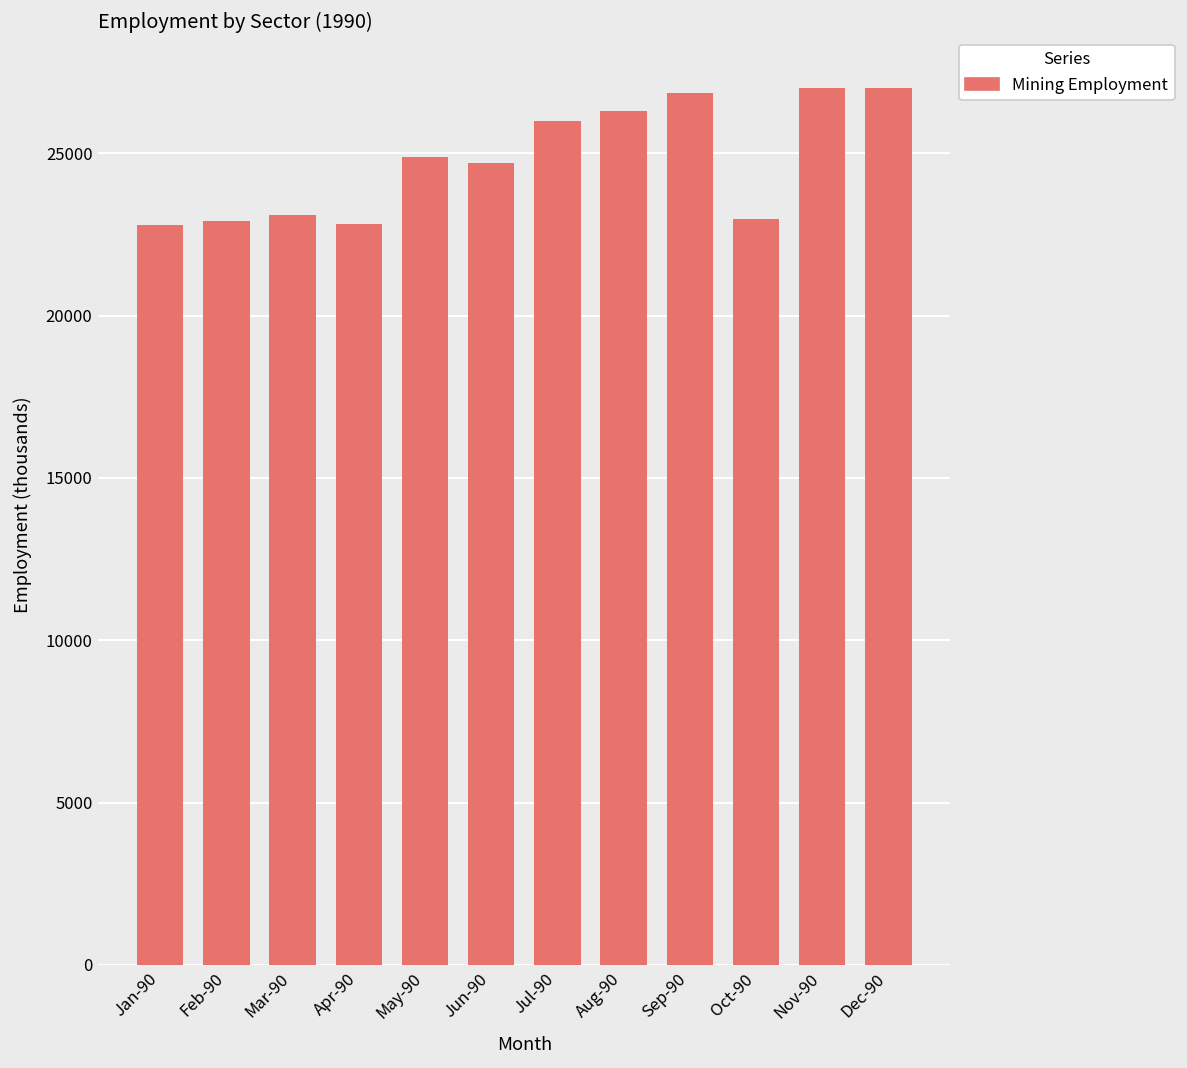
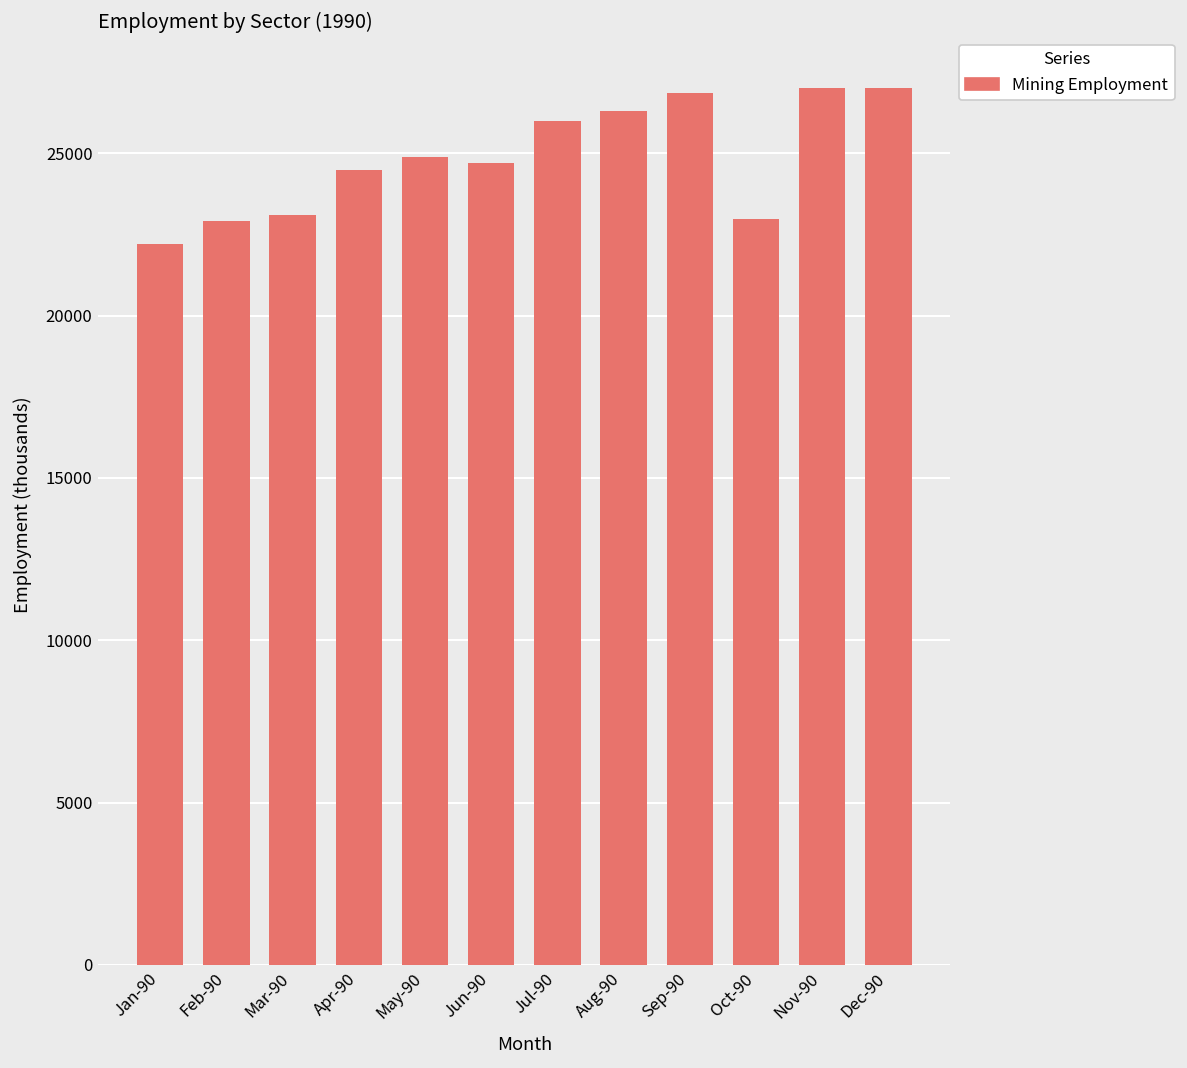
Jan-90: 22800 -> 22200
Apr-90: 22800 -> 24500
